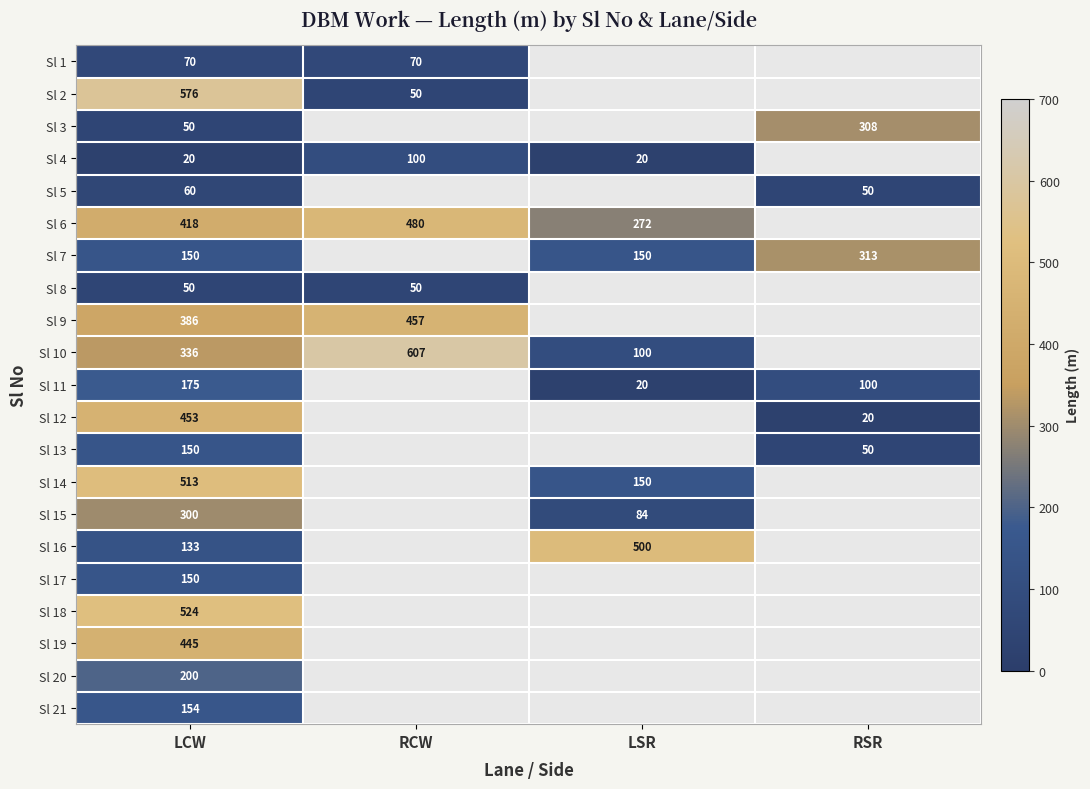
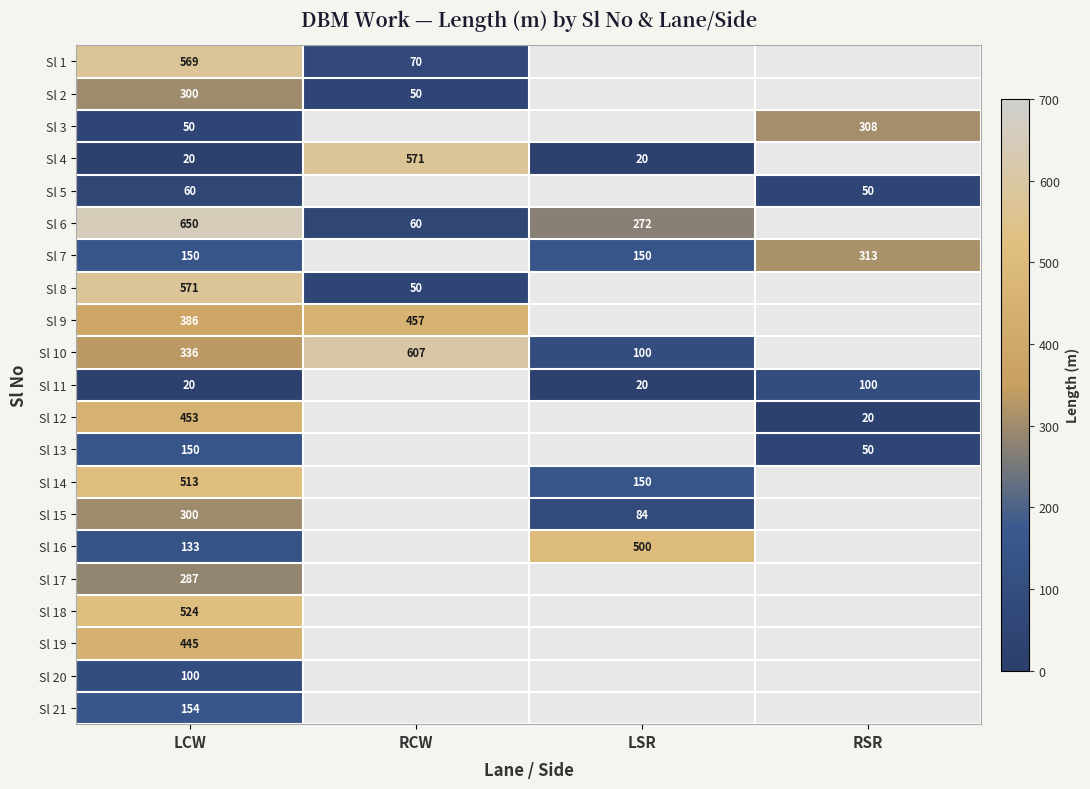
Sl 1, LCW: 70 -> 569
Sl 2, LCW: 576 -> 300
Sl 4, RCW: 100 -> 571
Sl 6, LCW: 418 -> 650
Sl 6, RCW: 480 -> 60
Sl 8, LCW: 50 -> 571
Sl 11, LCW: 175 -> 20
Sl 17, LCW: 150 -> 287
Sl 20, LCW: 200 -> 100
